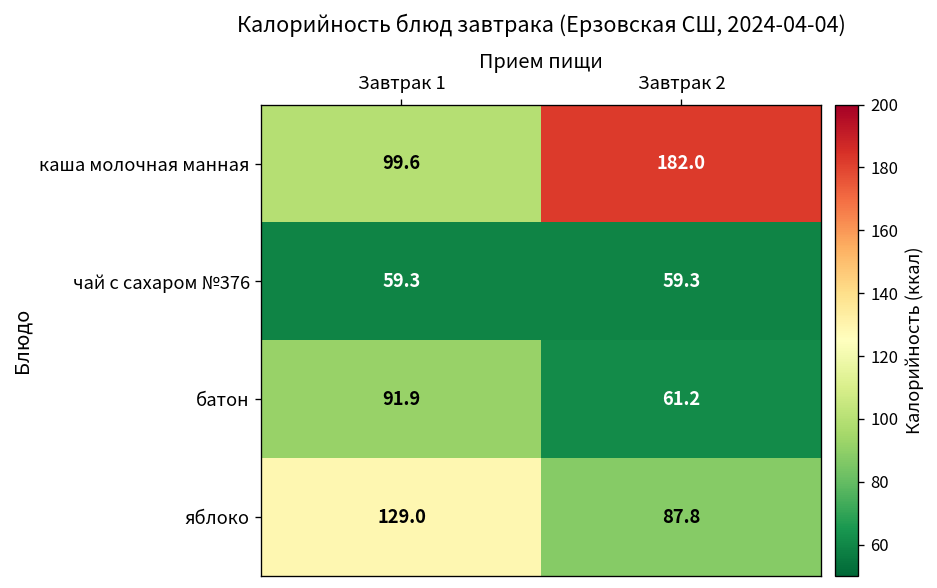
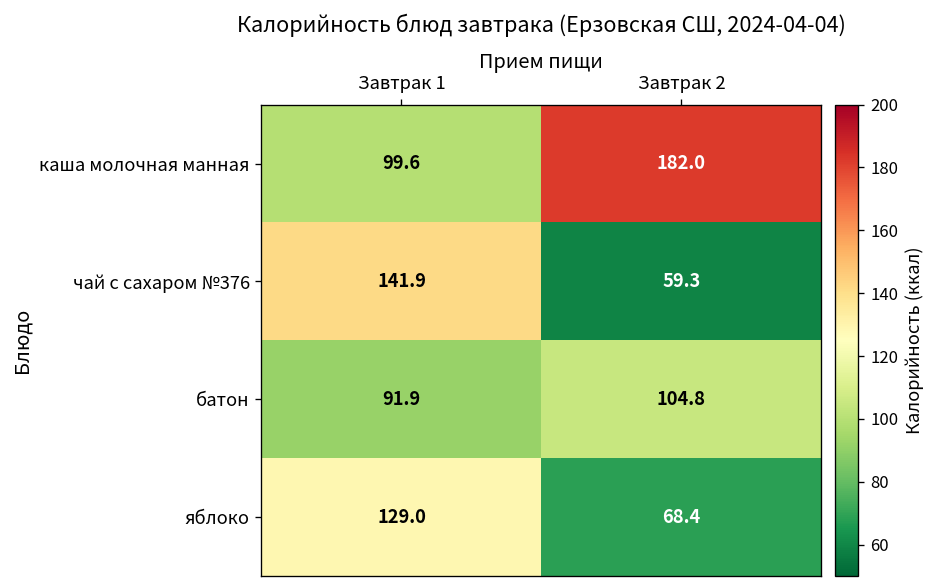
чай с сахаром №376, Завтрак 1: 59.3 -> 141.9
батон, Завтрак 2: 61.2 -> 104.8
яблоко, Завтрак 2: 87.8 -> 68.4
